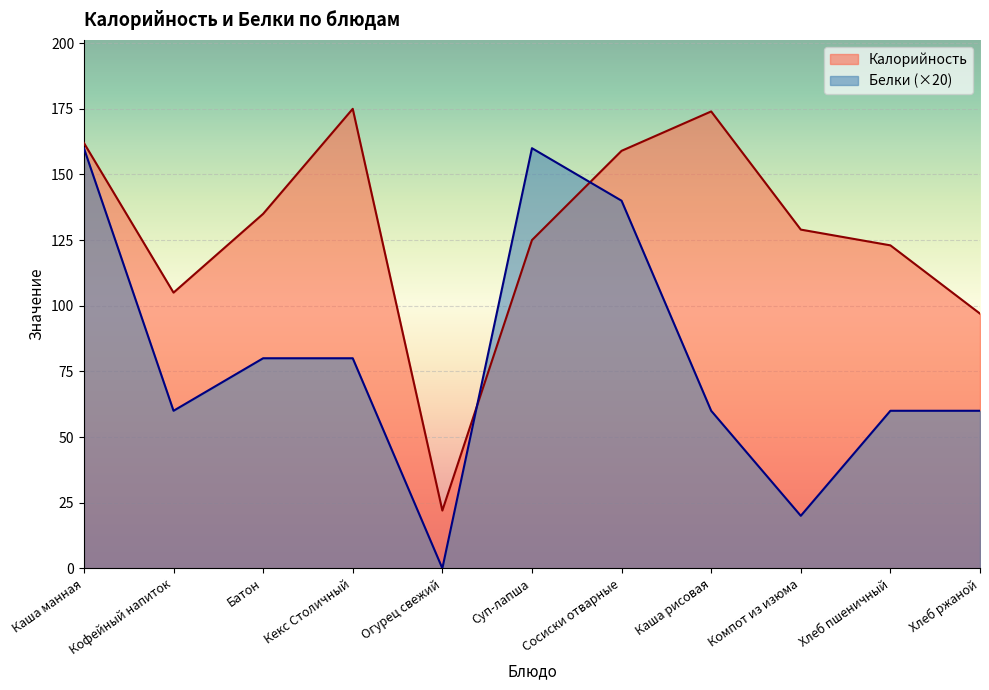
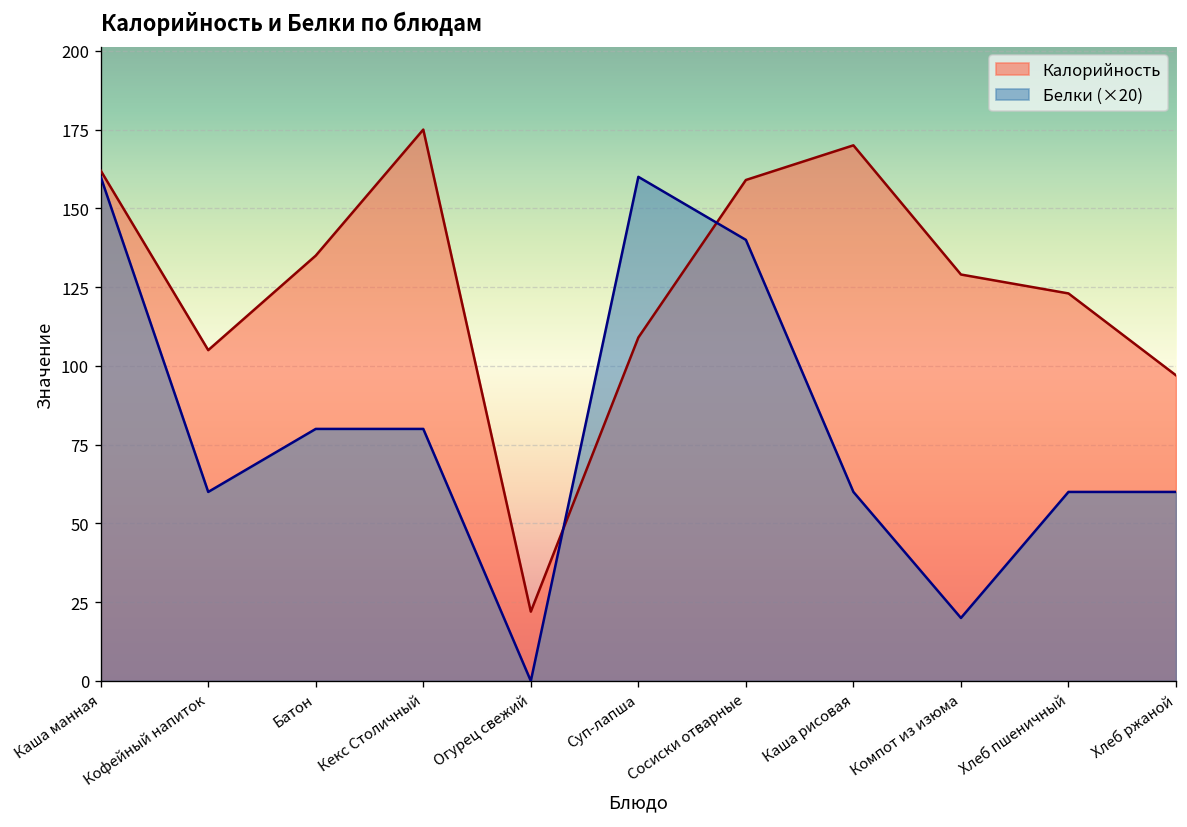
Калорийность, Суп-лапша: 125 -> 109
Калорийность, Каша рисовая: 174 -> 170
